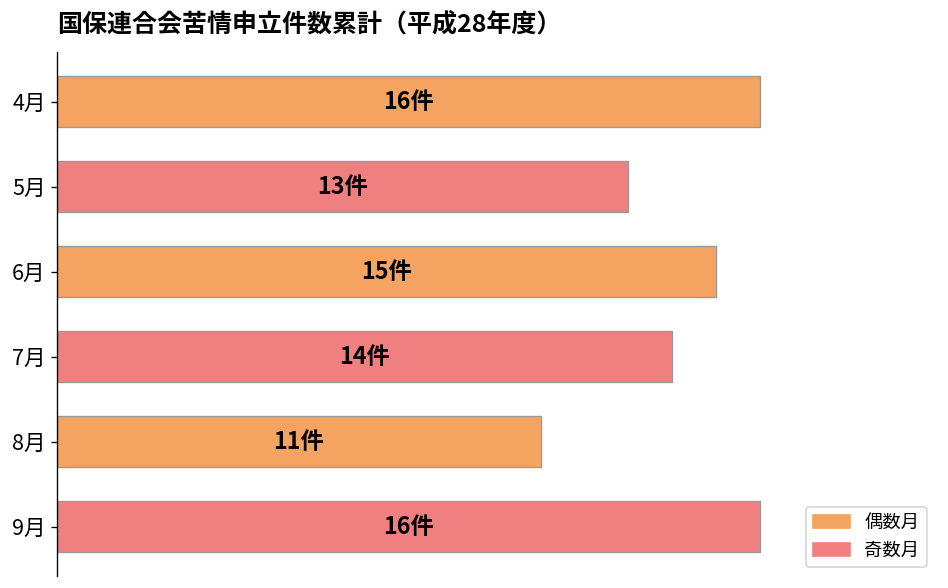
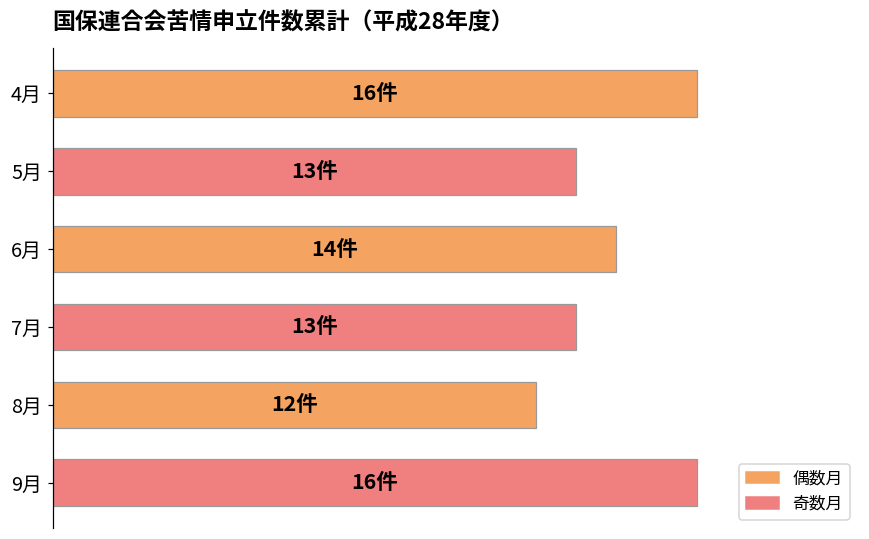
6月: 15件 -> 14件
7月: 14件 -> 13件
8月: 11件 -> 12件
